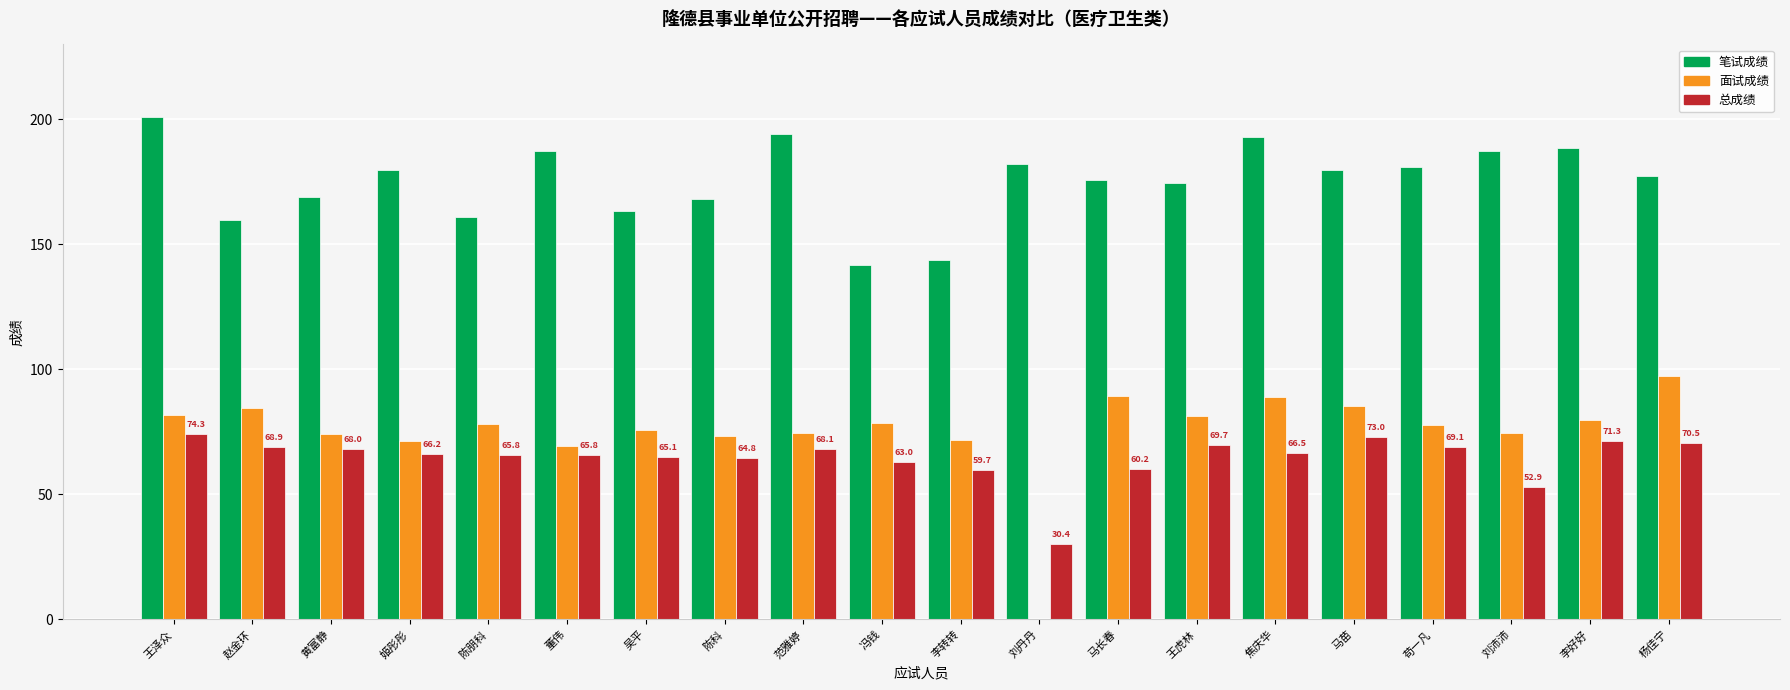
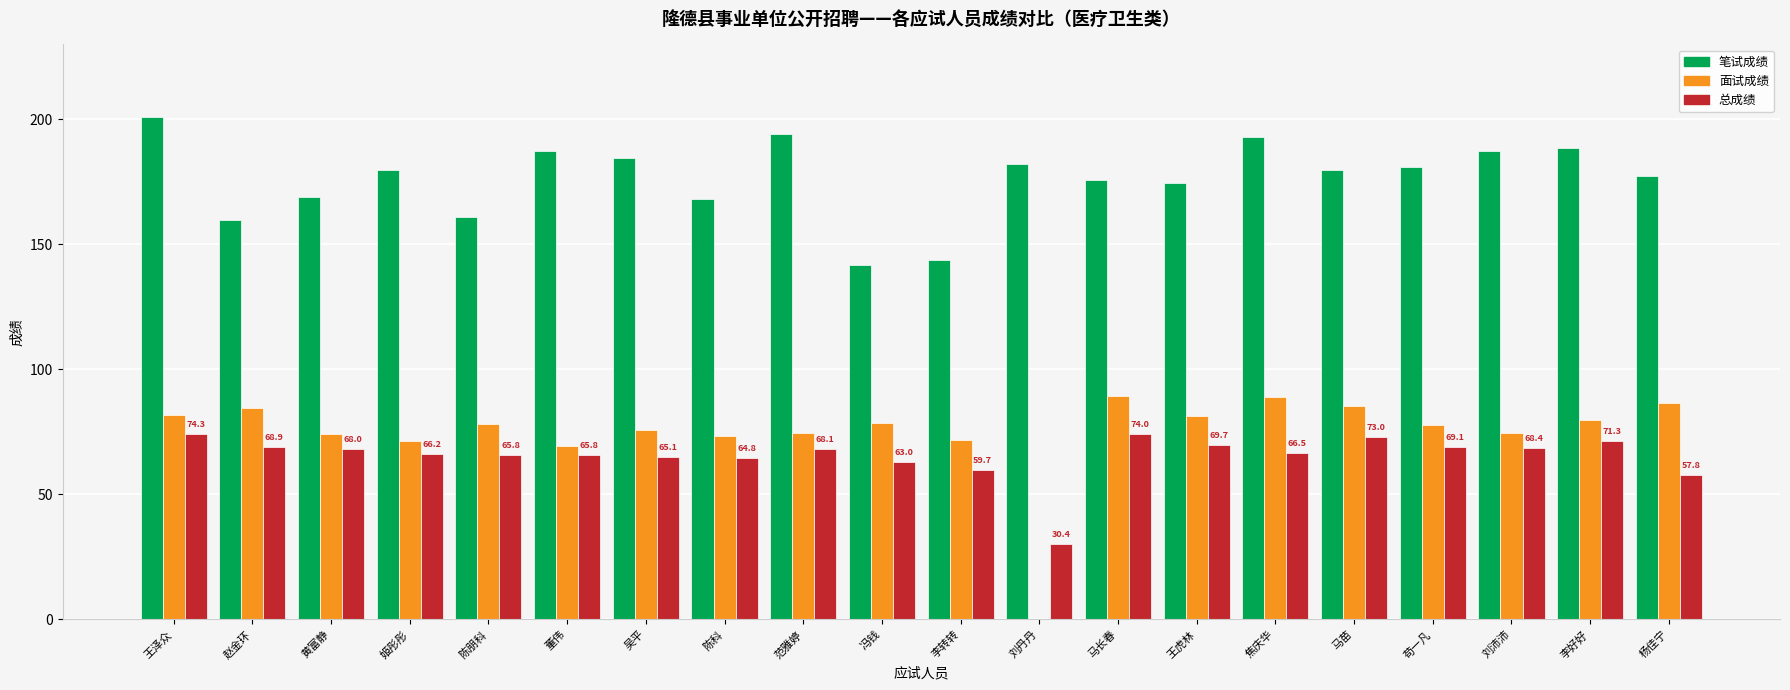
笔试成绩, 吴平: 163 -> 184
总成绩, 马长春: 60.2 -> 74.0
总成绩, 刘沛沛: 52.9 -> 68.4
面试成绩, 杨佳宁: 97 -> 87
总成绩, 杨佳宁: 70.5 -> 57.8
